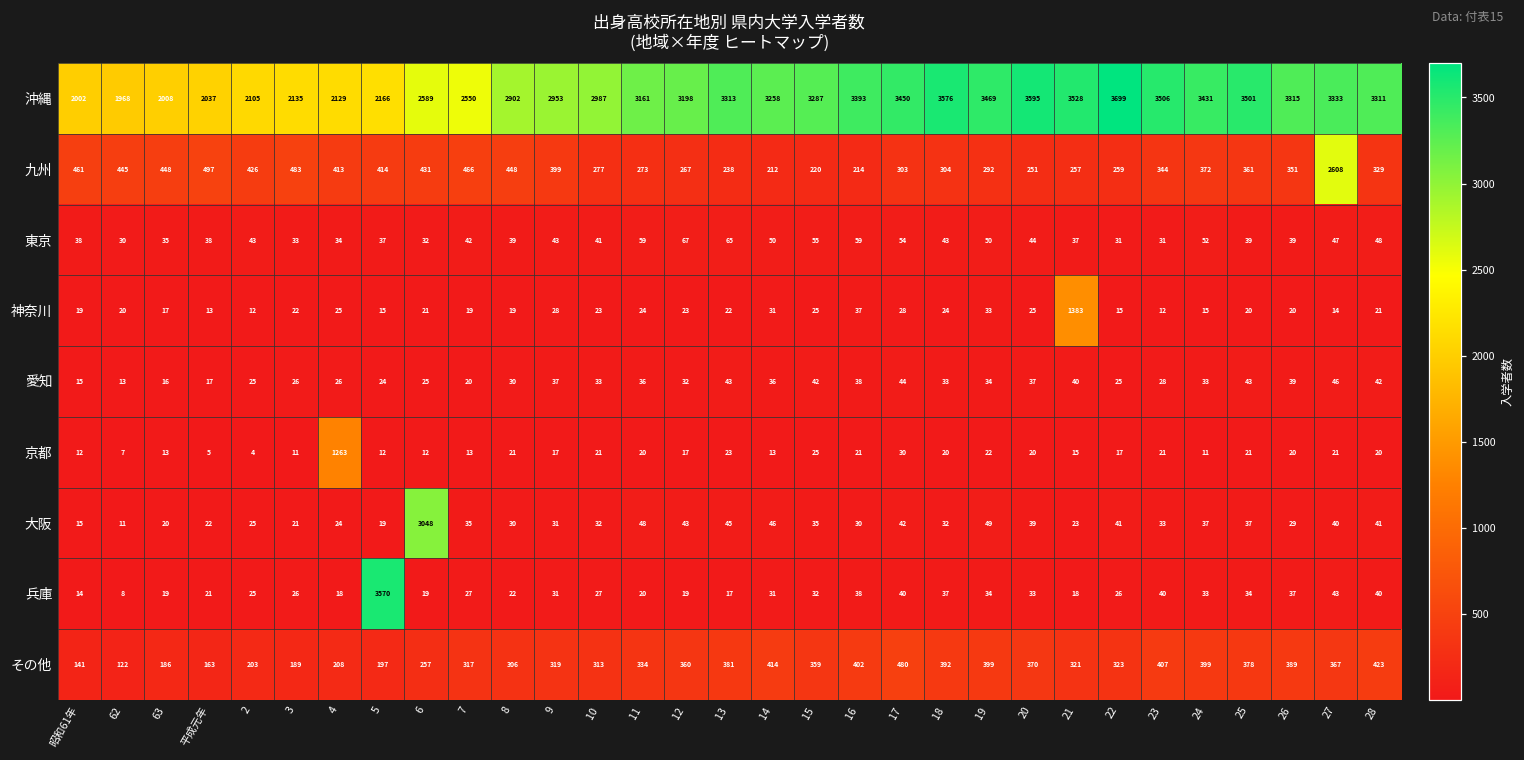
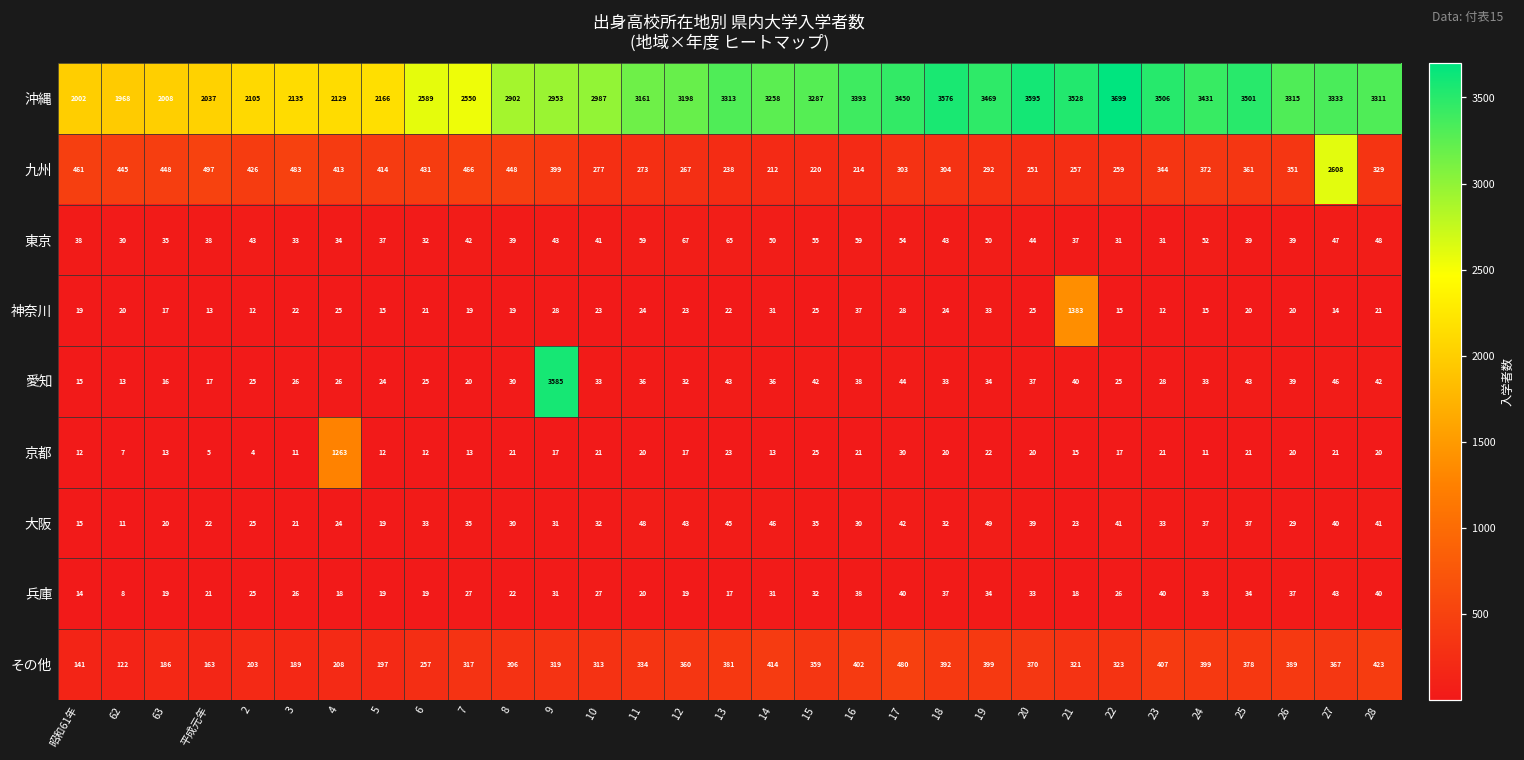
愛知, 9: 37 -> 3585
大阪, 6: 3048 -> 33
兵庫, 5: 3570 -> 19
